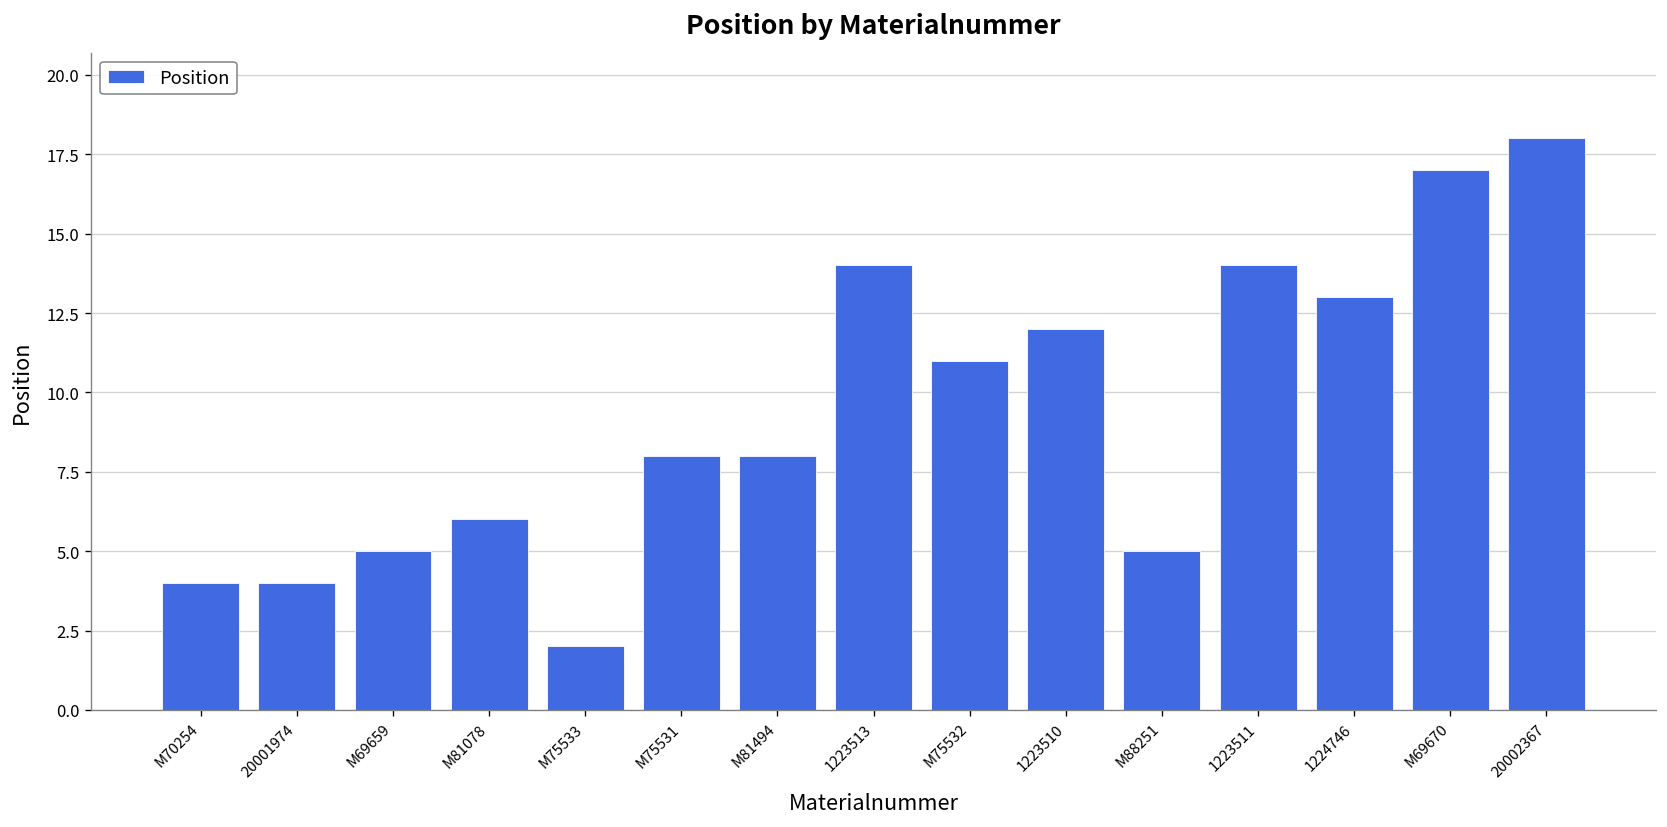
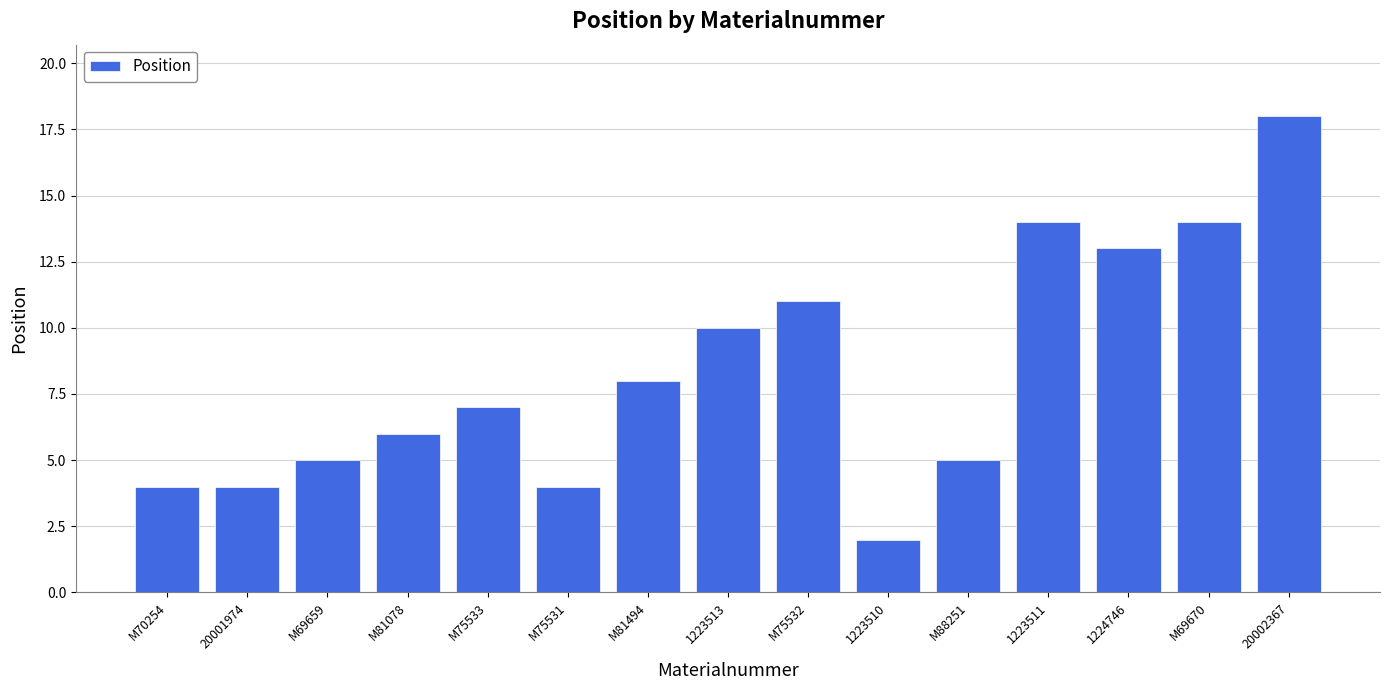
M75533: 2 -> 7
M75531: 8 -> 4
1223513: 14 -> 10
1223510: 12 -> 2
M69670: 17 -> 14
